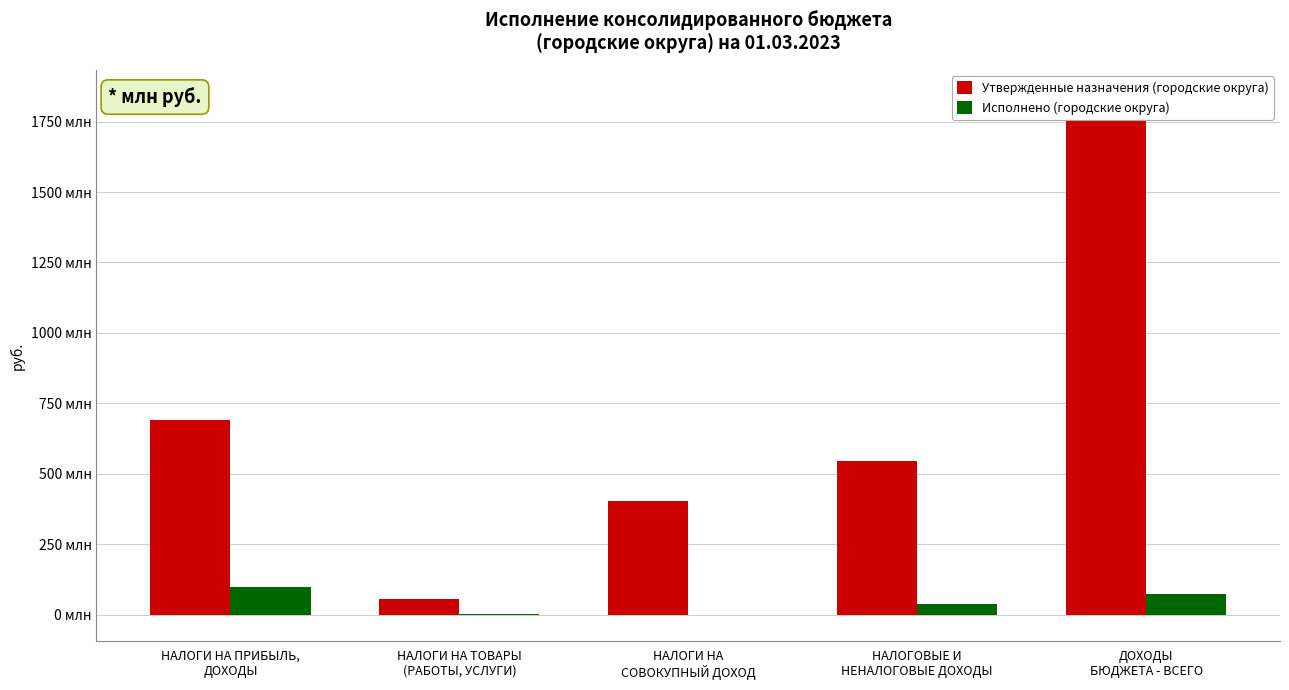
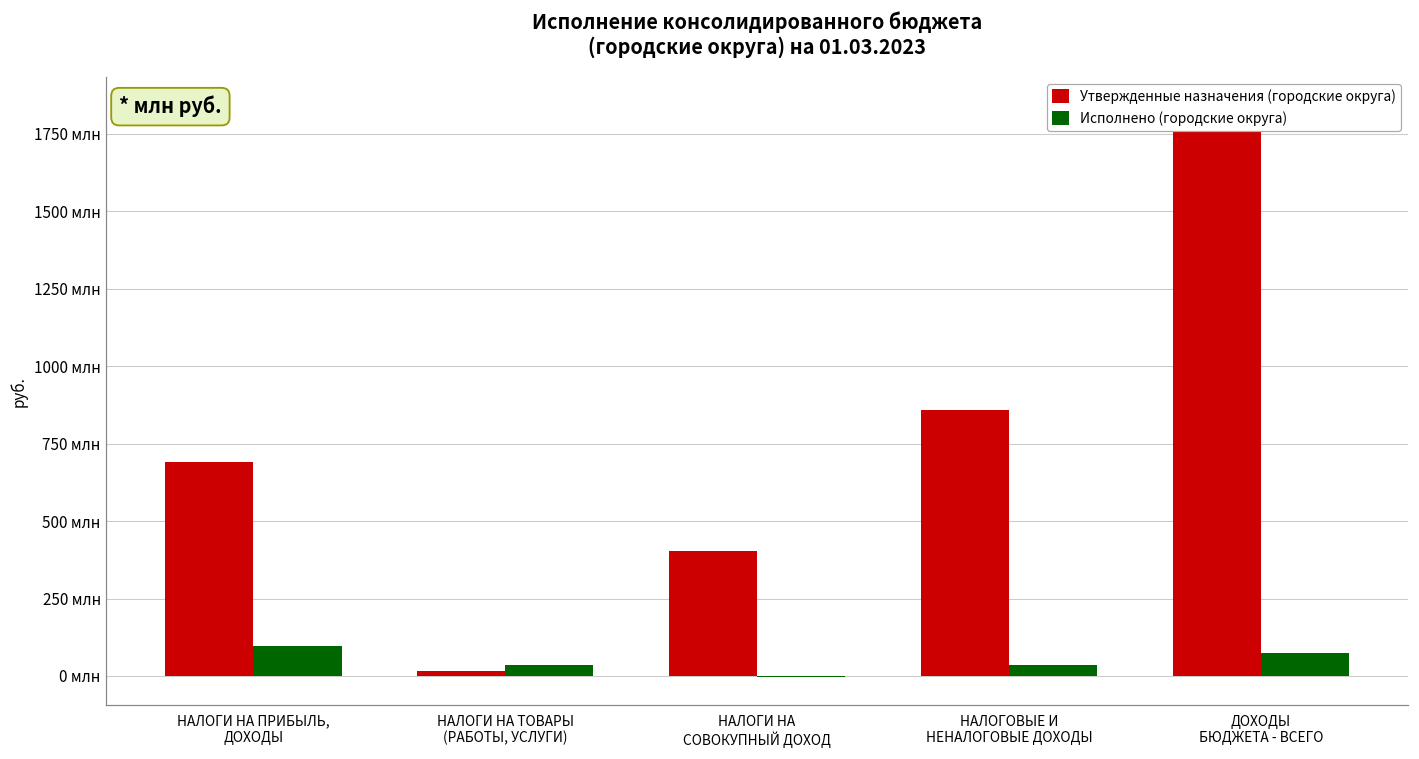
Утвержденные назначения (городские округа), НАЛОГИ НА ТОВАРЫ (РАБОТЫ, УСЛУГИ): 50 млн -> 20 млн
Исполнено (городские округа), НАЛОГИ НА ТОВАРЫ (РАБОТЫ, УСЛУГИ): 0 млн -> 40 млн
Утвержденные назначения (городские округа), НАЛОГОВЫЕ И НЕНАЛОГОВЫЕ ДОХОДЫ: 550 млн -> 860 млн
